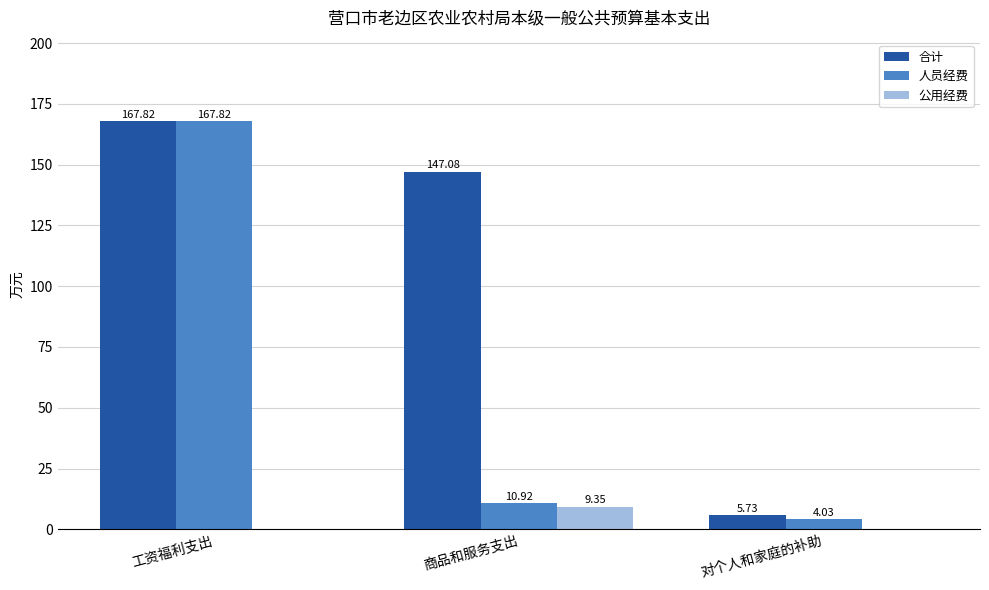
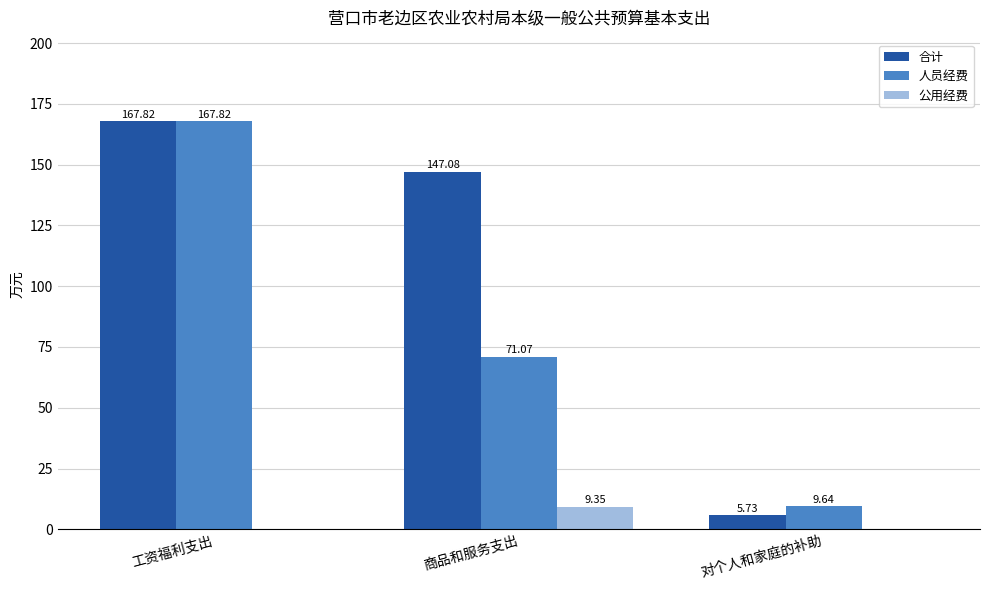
人员经费, 商品和服务支出: 10.92 -> 71.07
人员经费, 对个人和家庭的补助: 4.03 -> 9.64
